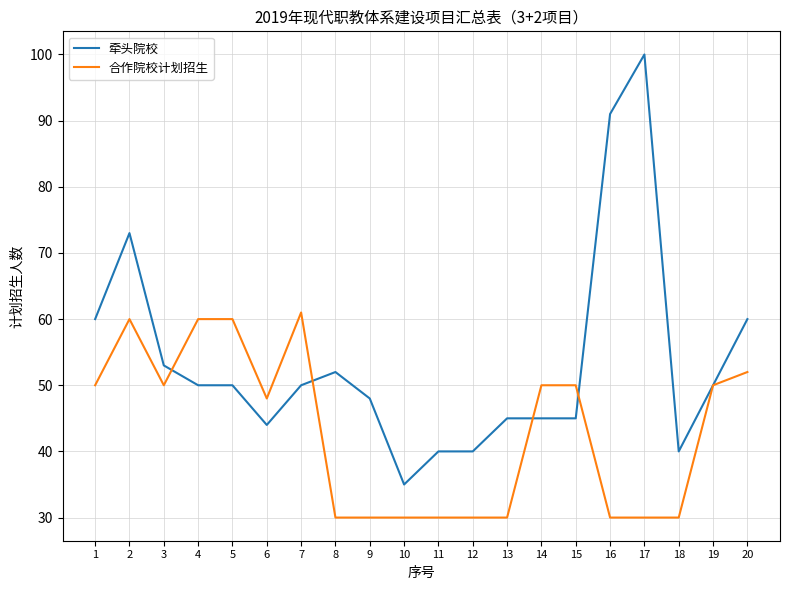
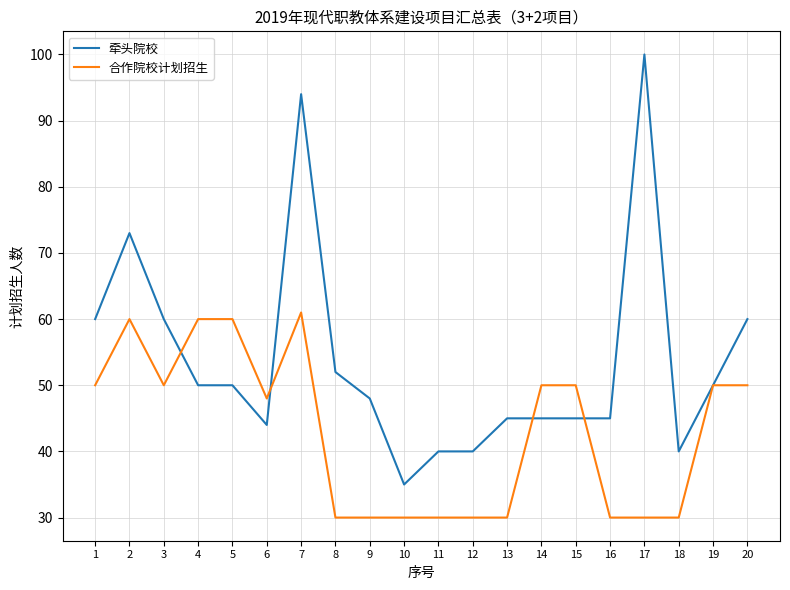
牵头院校, 3: 53 -> 60
牵头院校, 7: 50 -> 94
牵头院校, 16: 91 -> 45
合作院校计划招生, 20: 52 -> 50
